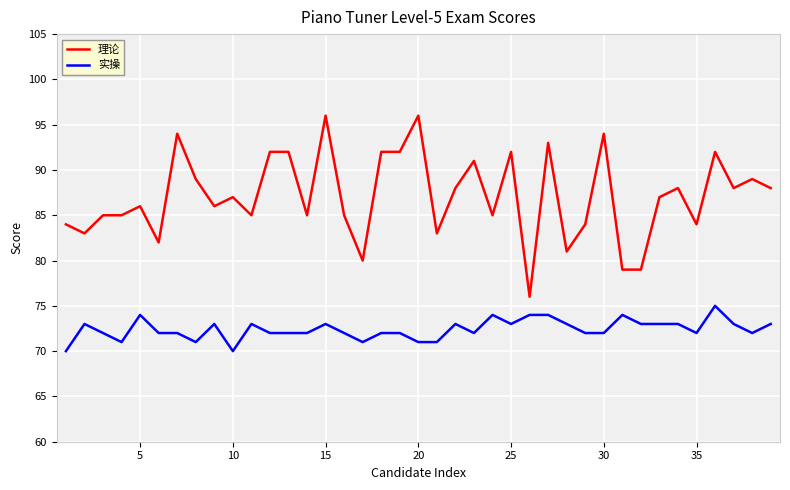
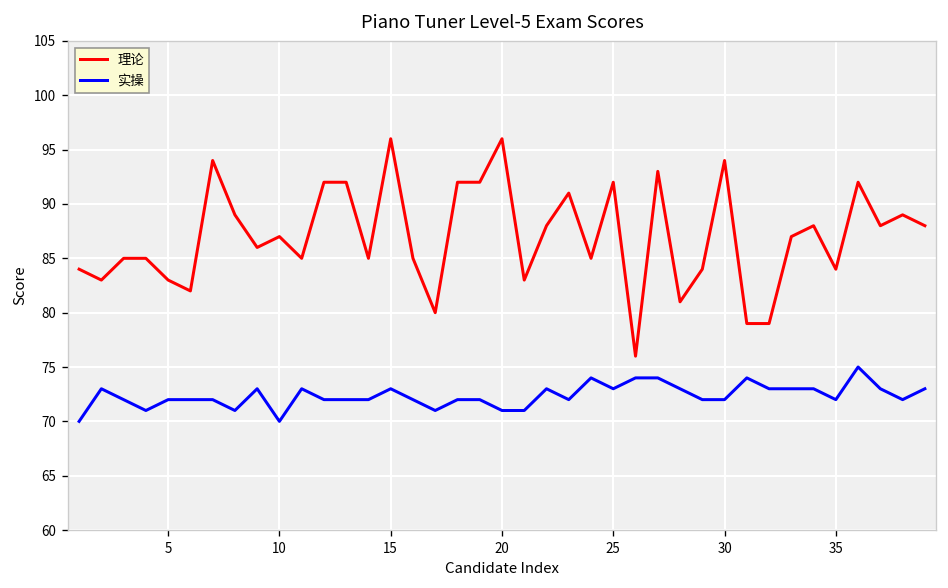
理论, 5: 86 -> 83
实操, 5: 74 -> 72
